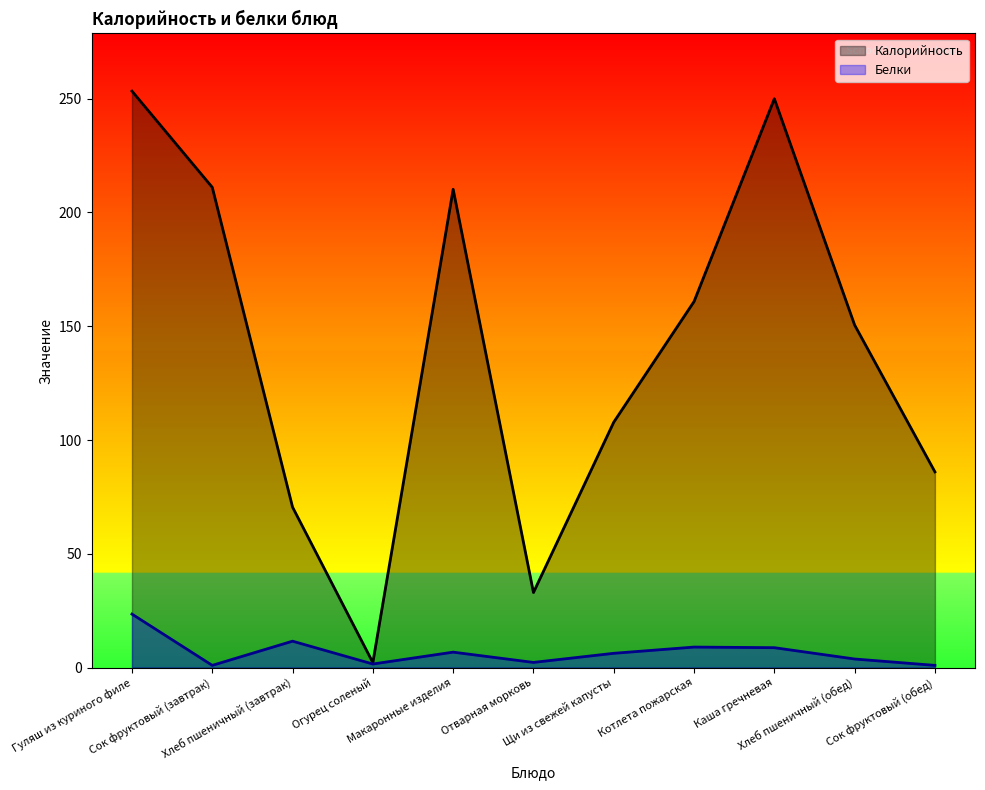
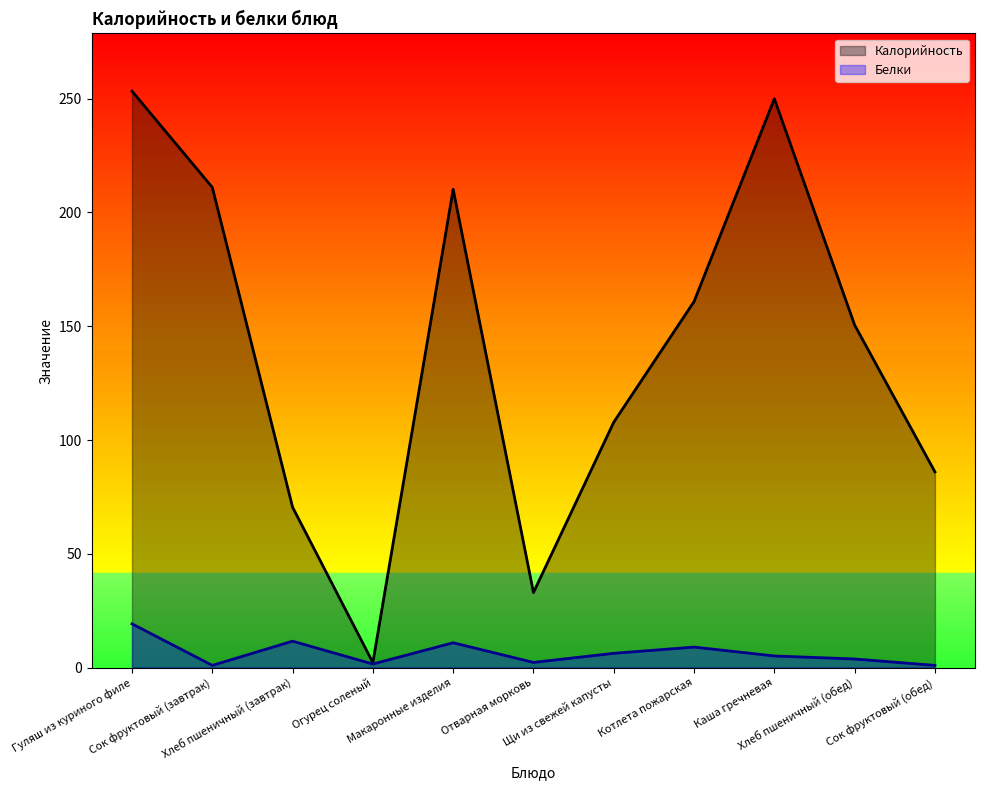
Белки, Гуляш из куриного филе: 24 -> 19
Белки, Макаронные изделия: 7 -> 11
Белки, Каша гречневая: 9 -> 5
